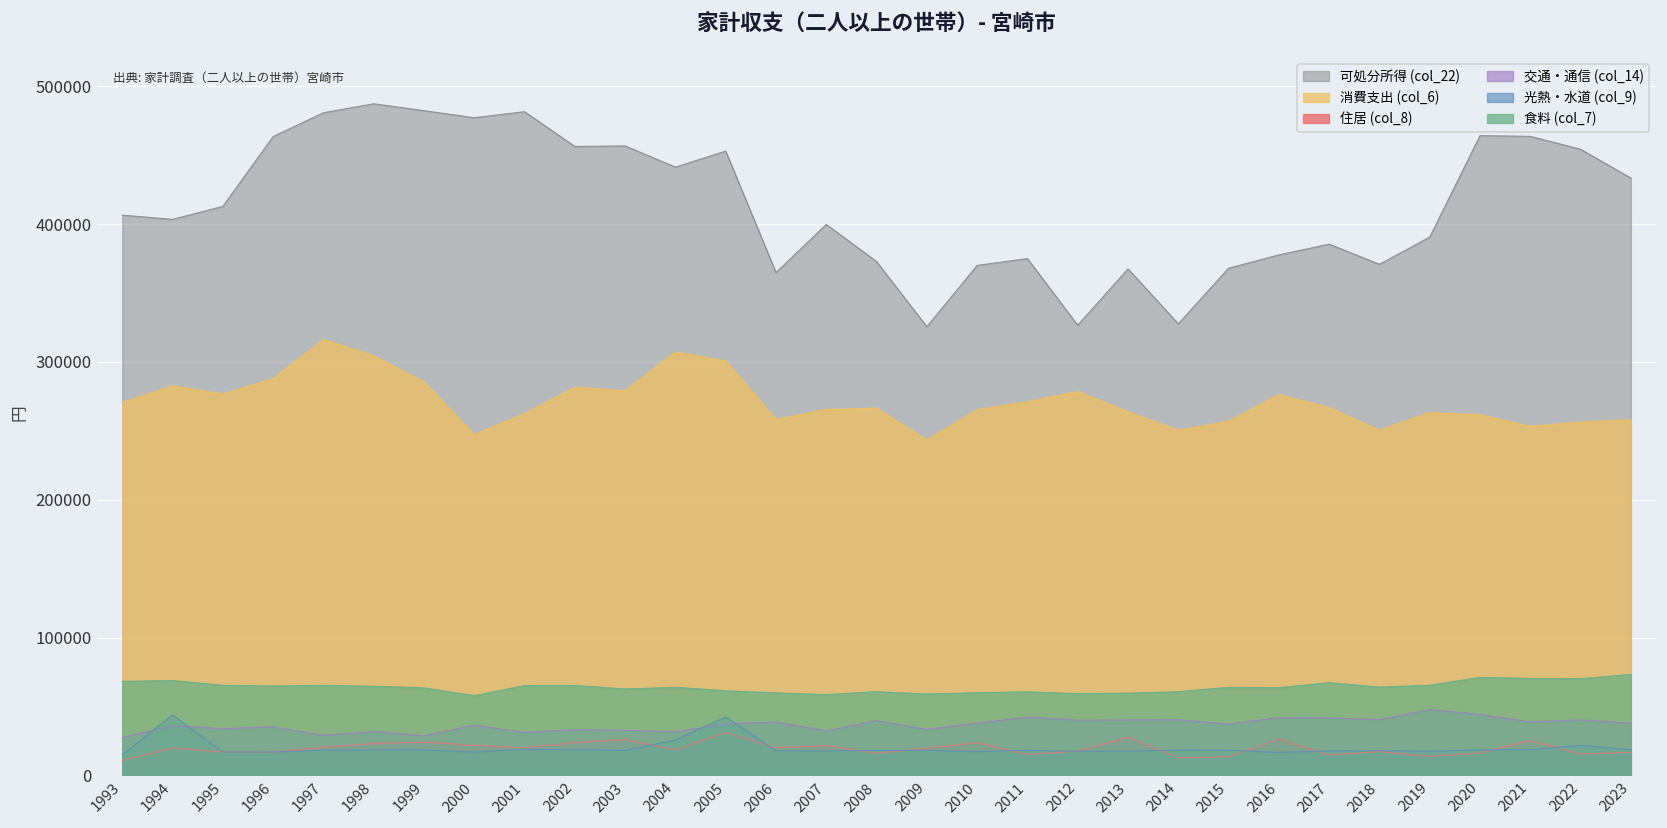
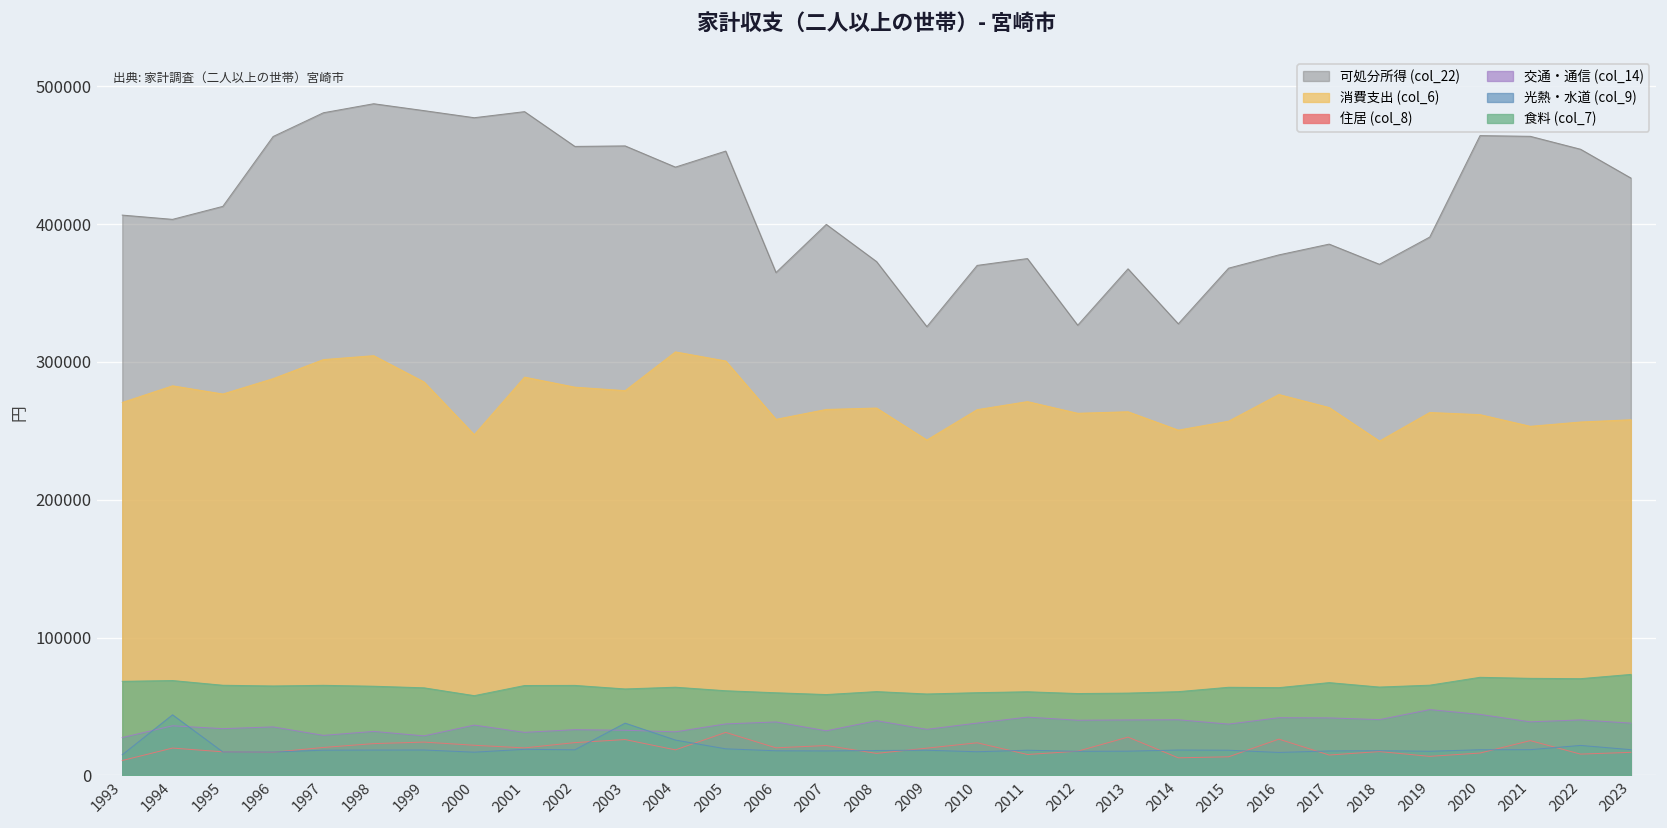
消費支出 (col_6), 1997: 316000 -> 302000
消費支出 (col_6), 2001: 263000 -> 289000
光熱・水道 (col_9), 2003: 18000 -> 38000
光熱・水道 (col_9), 2005: 42000 -> 19000
消費支出 (col_6), 2012: 279000 -> 263000
消費支出 (col_6), 2018: 250000 -> 243000
